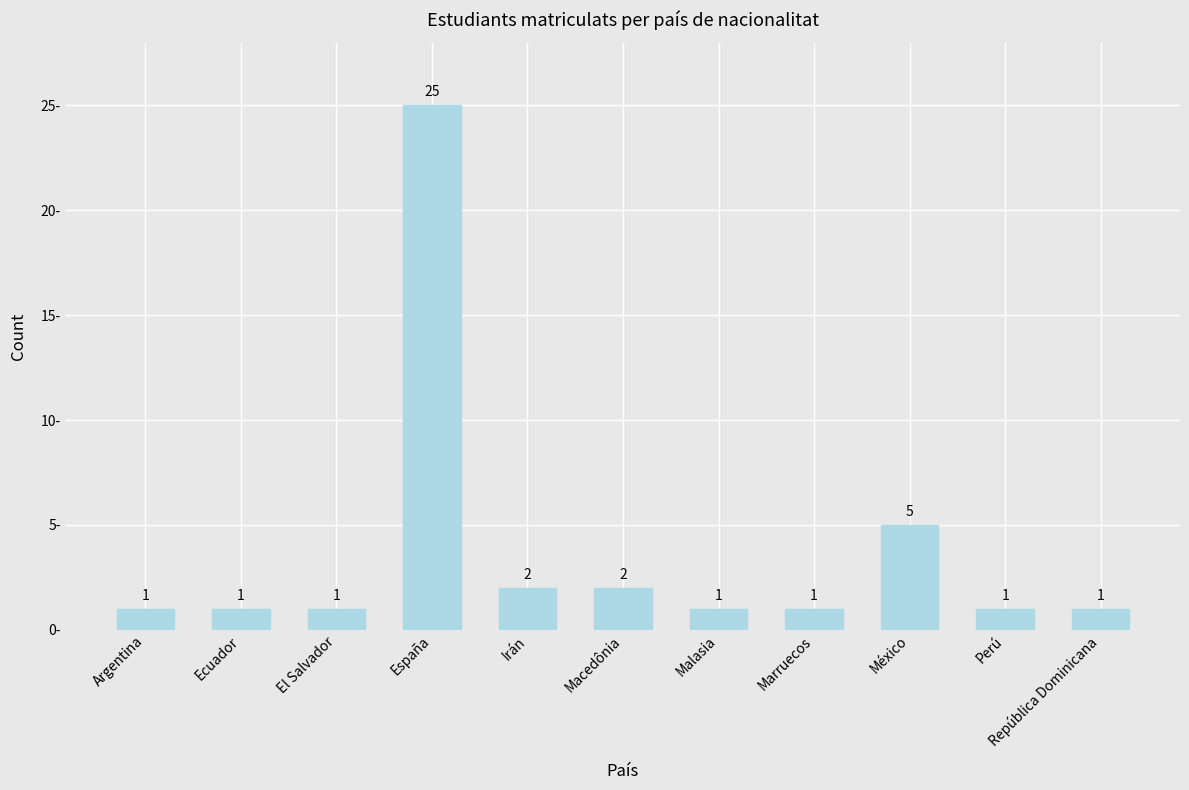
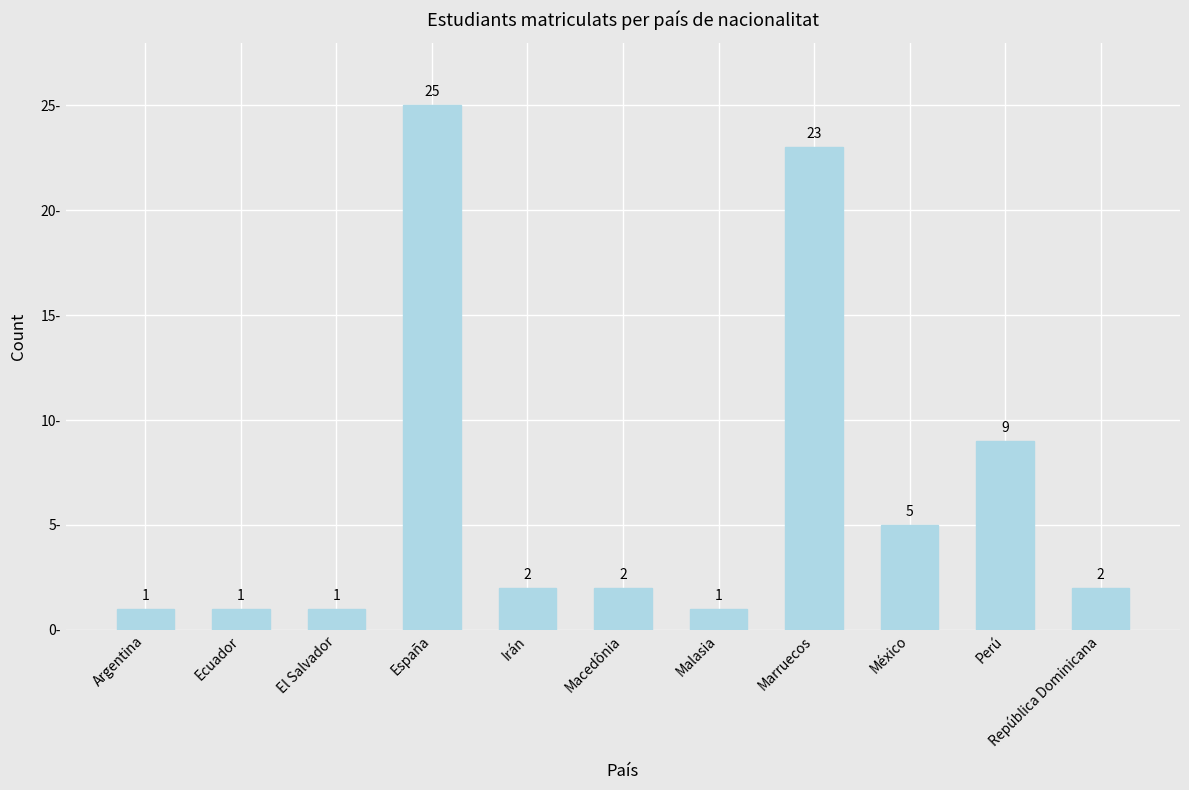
Marruecos: 1 -> 23
Perú: 1 -> 9
República Dominicana: 1 -> 2
